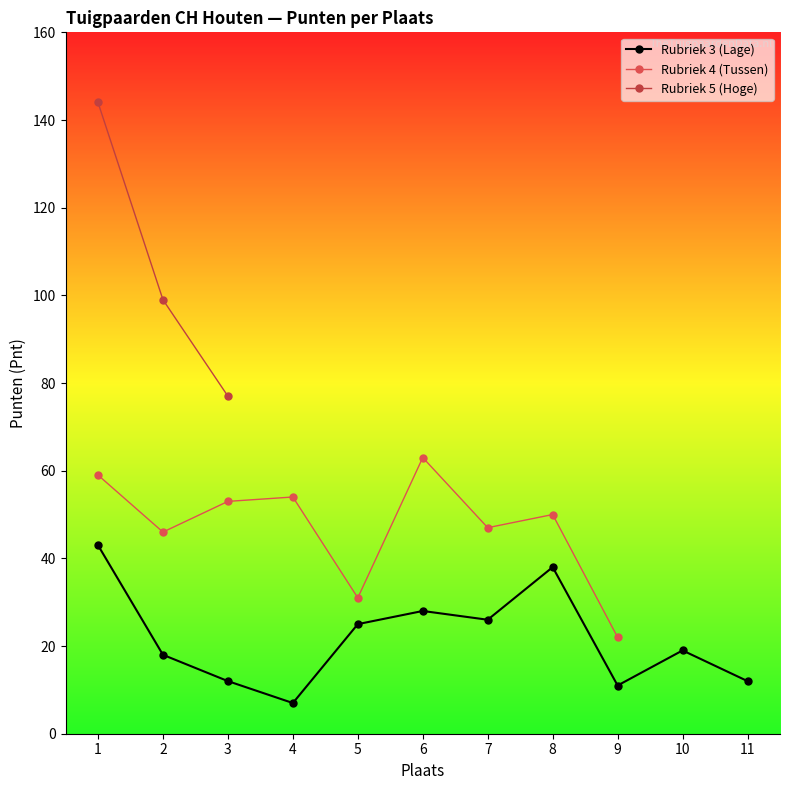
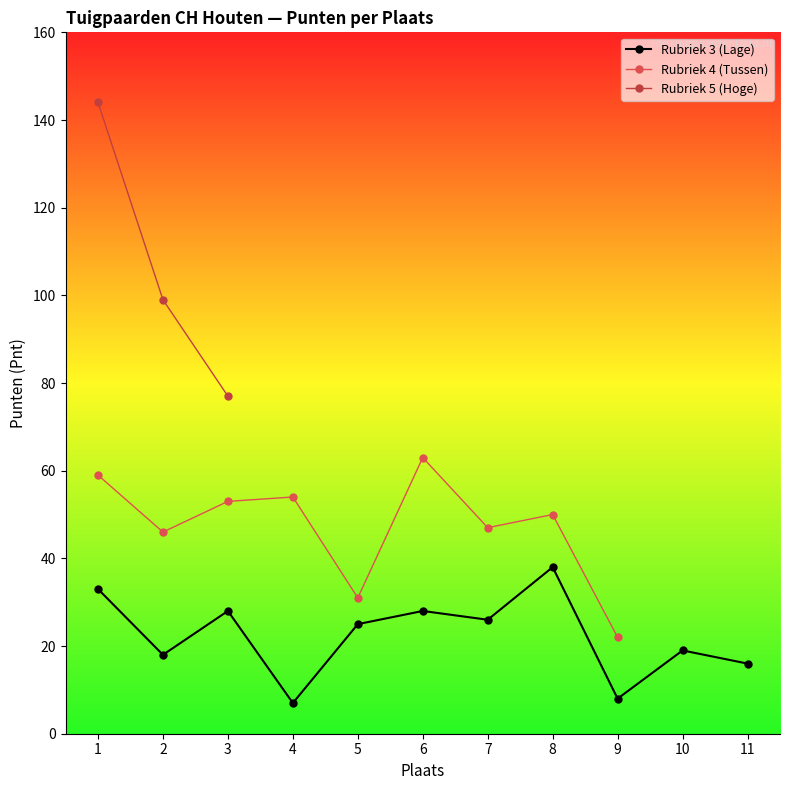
Rubriek 3 (Lage), 1: 43 -> 33
Rubriek 3 (Lage), 3: 12 -> 28
Rubriek 3 (Lage), 9: 11 -> 8
Rubriek 3 (Lage), 11: 12 -> 16
